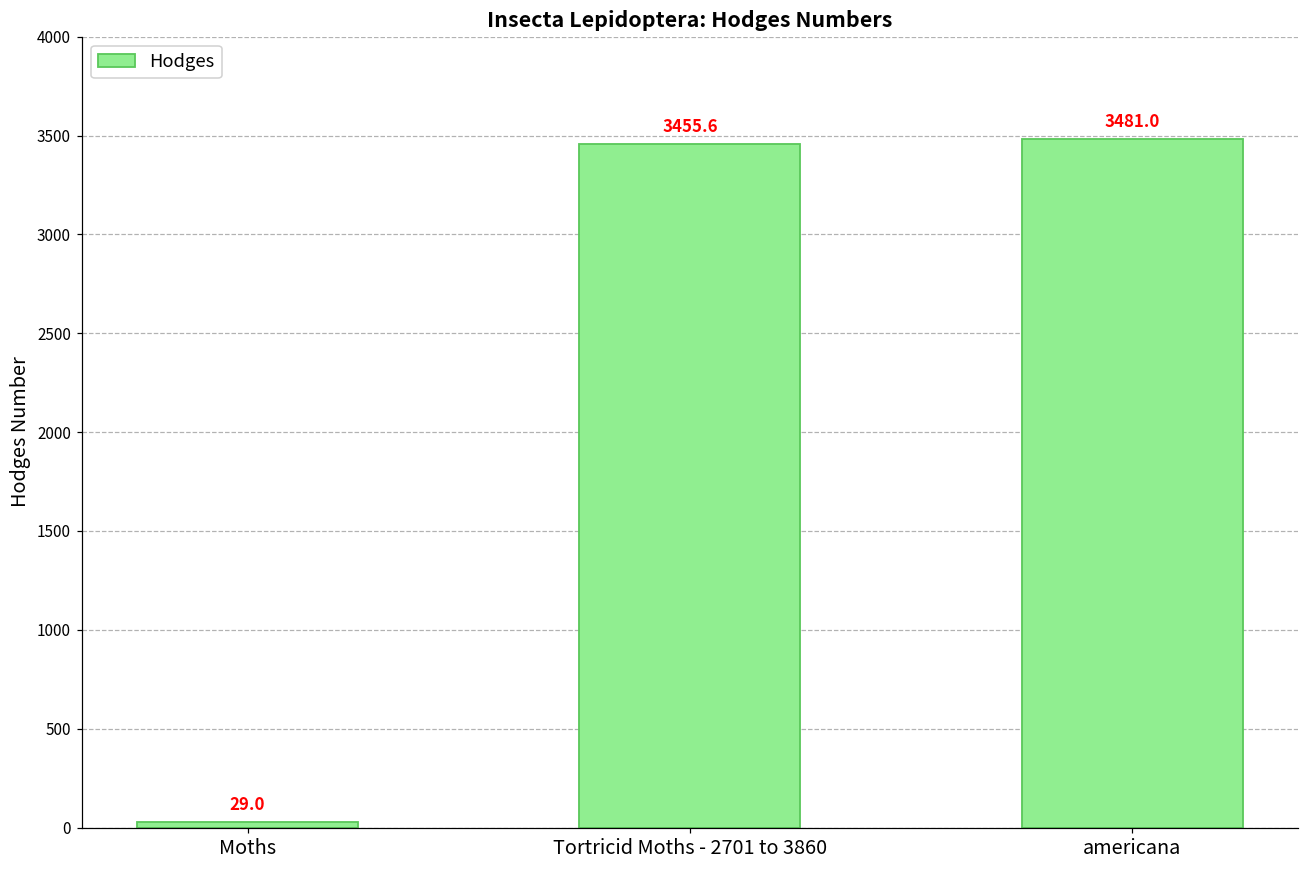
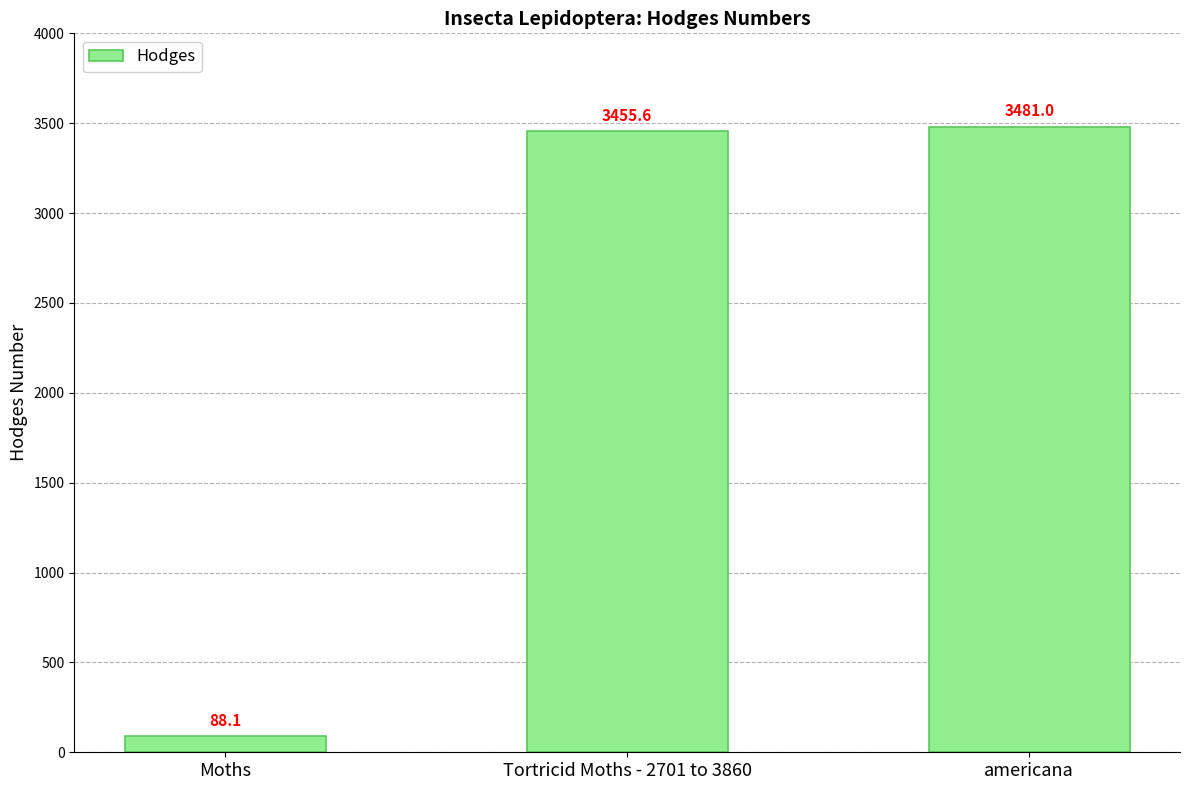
Moths: 29.0 -> 88.1
